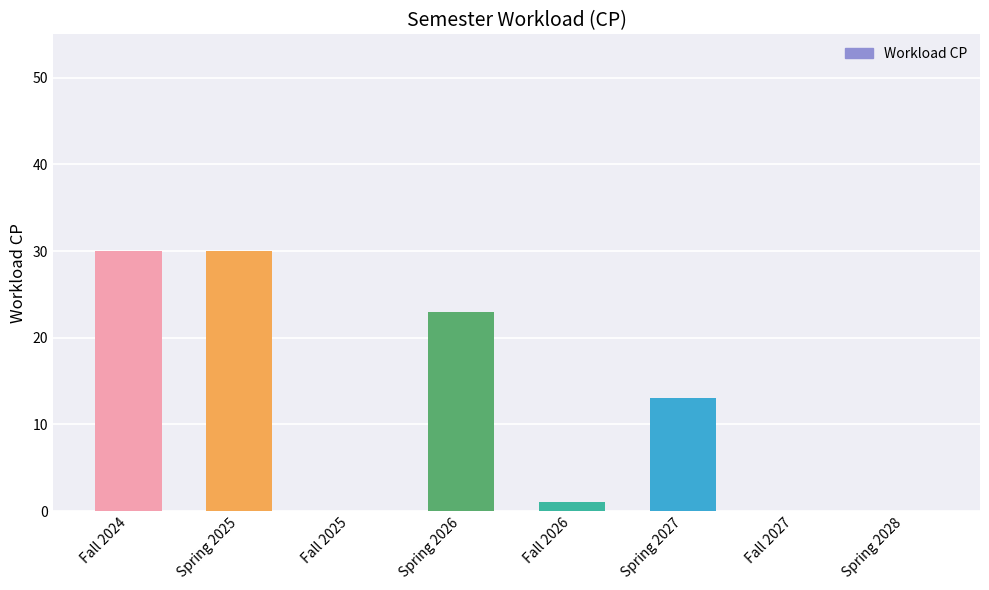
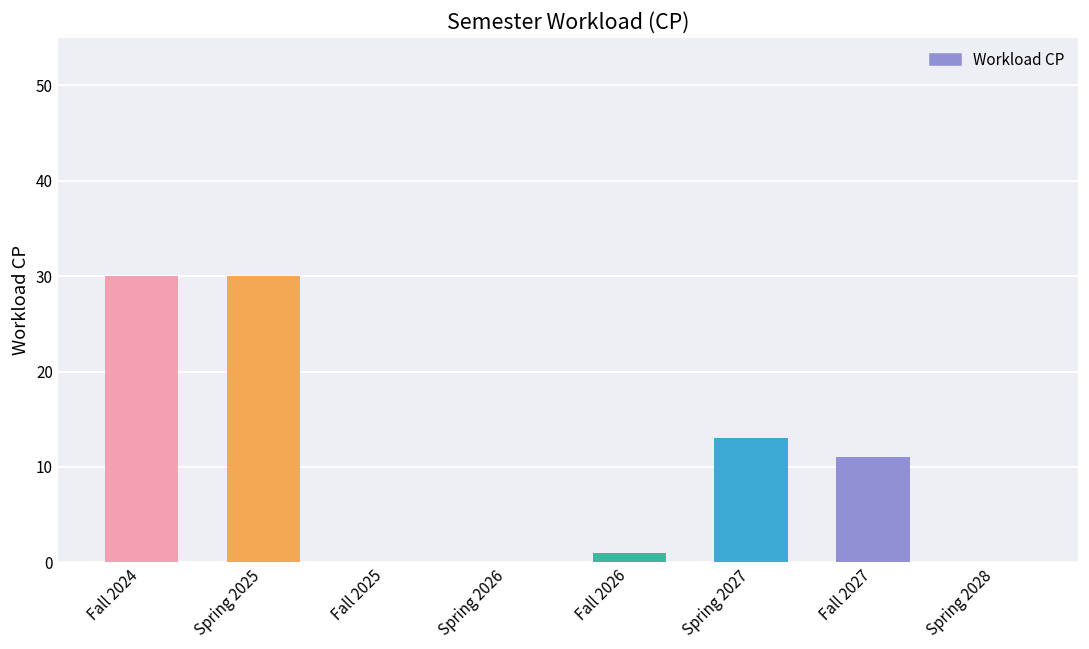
Spring 2026: 23 -> 0
Fall 2027: 0 -> 11
